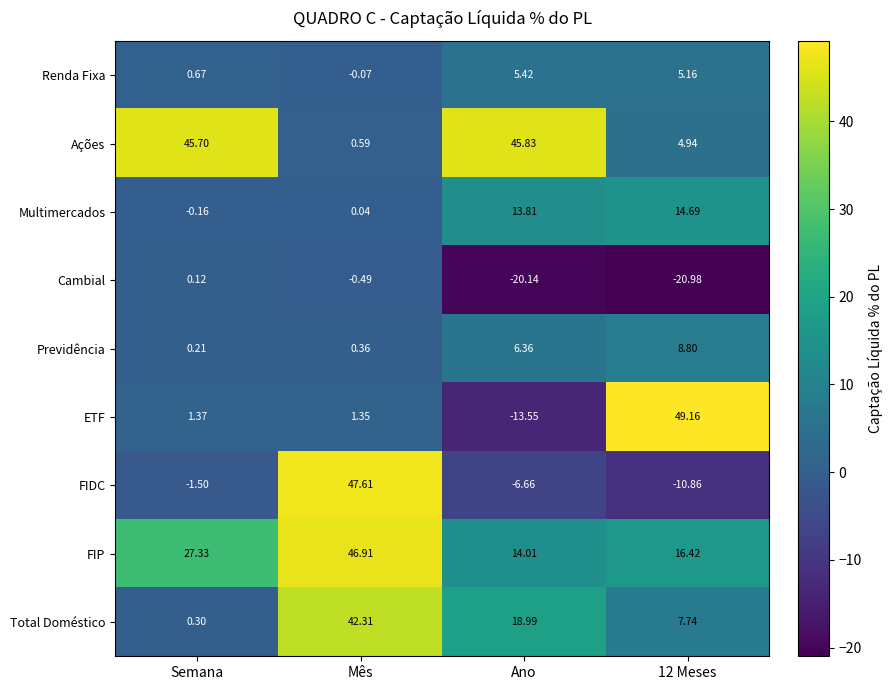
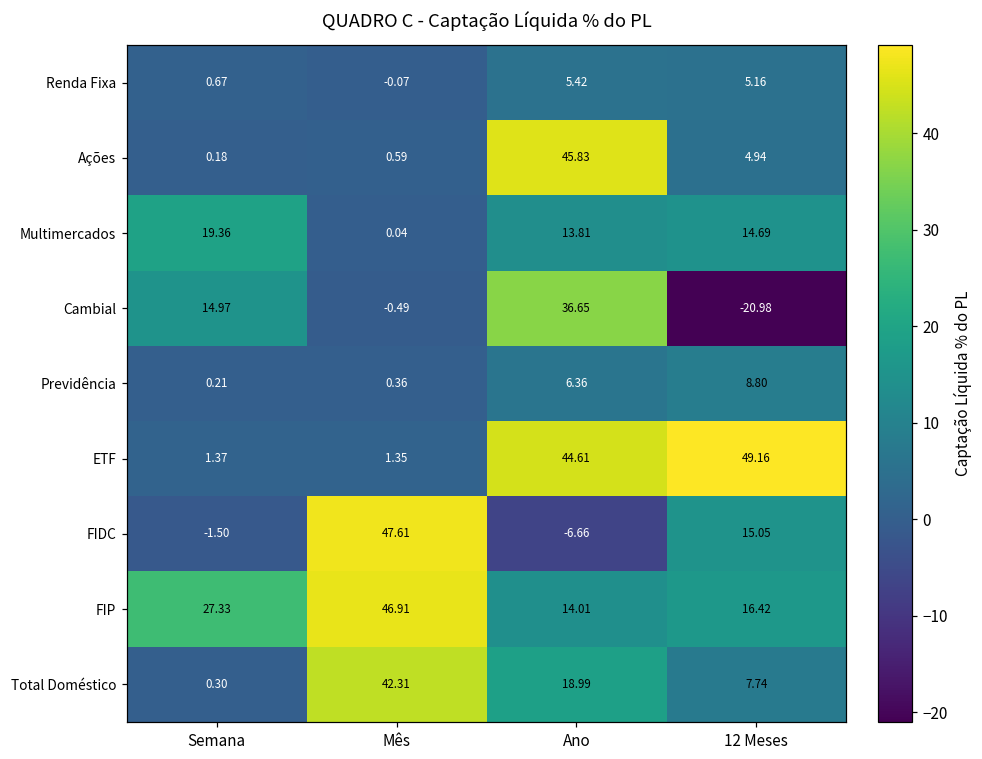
Ações, Semana: 45.70 -> 0.18
Multimercados, Semana: -0.16 -> 19.36
Cambial, Semana: 0.12 -> 14.97
Cambial, Ano: -20.14 -> 36.65
ETF, Ano: -13.55 -> 44.61
FIDC, 12 Meses: -10.86 -> 15.05
